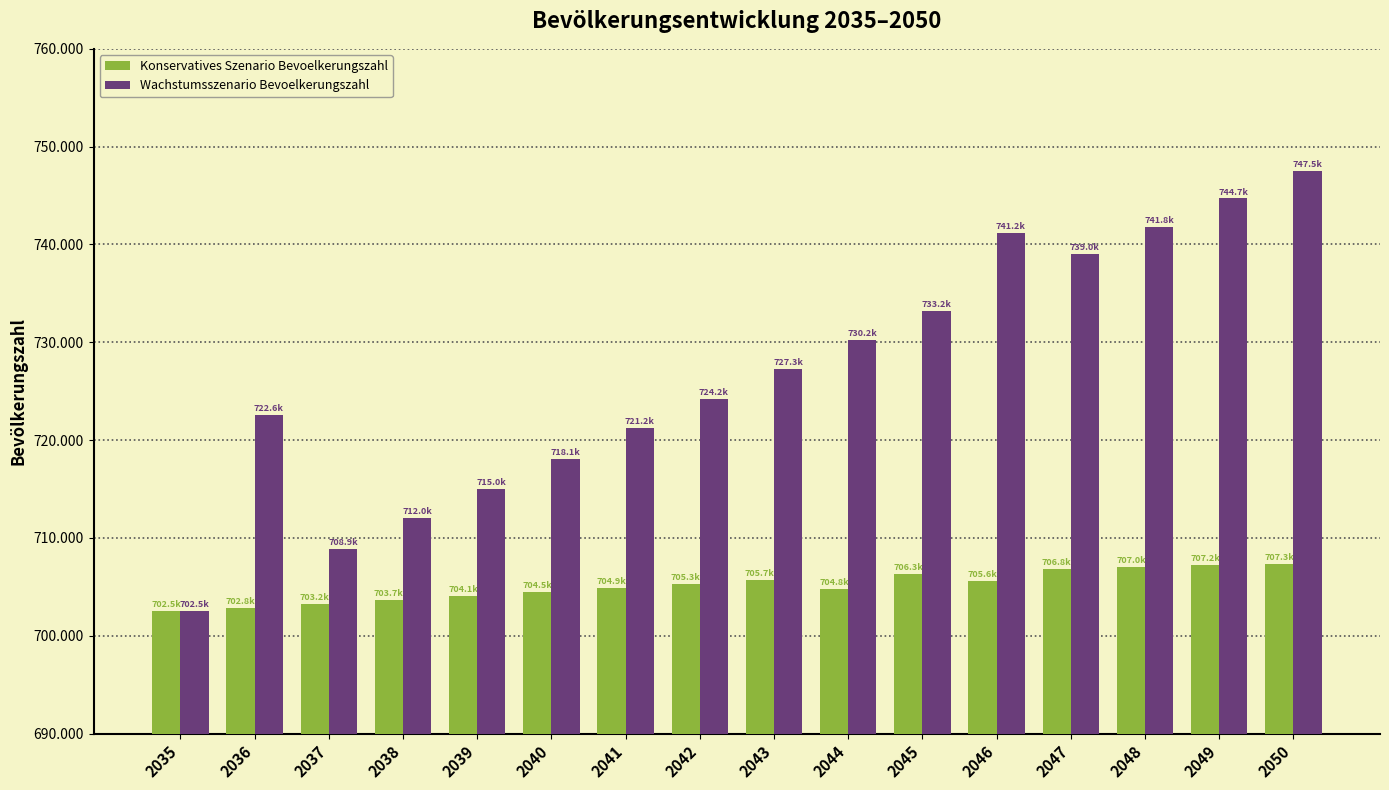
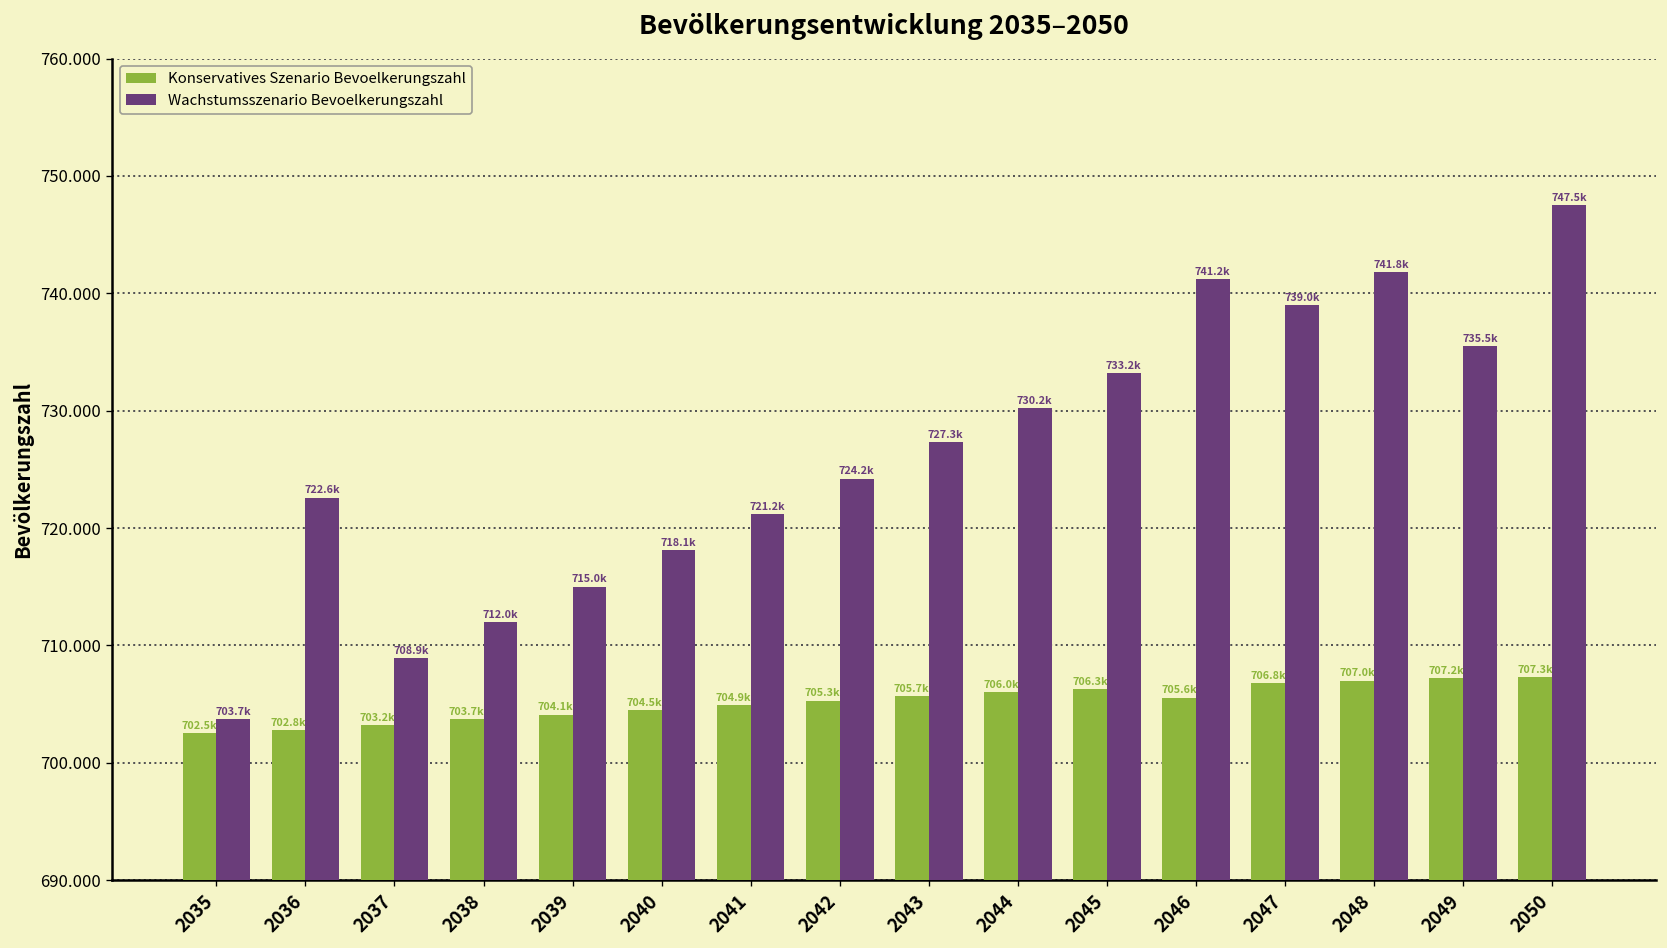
Wachstumsszenario Bevoelkerungszahl, 2035: 702.5k -> 703.7k
Konservatives Szenario Bevoelkerungszahl, 2044: 704.8k -> 706.0k
Wachstumsszenario Bevoelkerungszahl, 2049: 744.7k -> 735.5k
